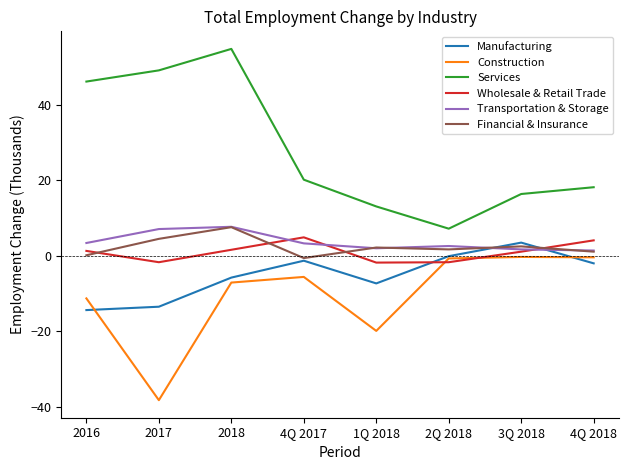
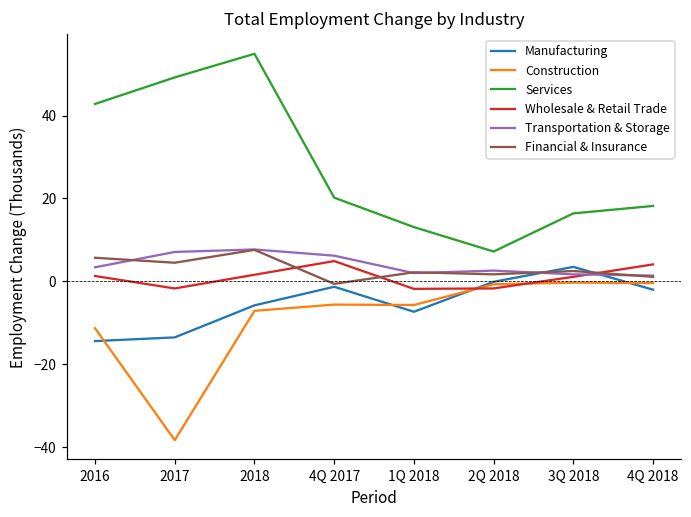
Services, 2016: 46 -> 43
Financial & Insurance, 2016: 0 -> 6
Transportation & Storage, 4Q 2017: 3 -> 6
Construction, 1Q 2018: -20 -> -6
